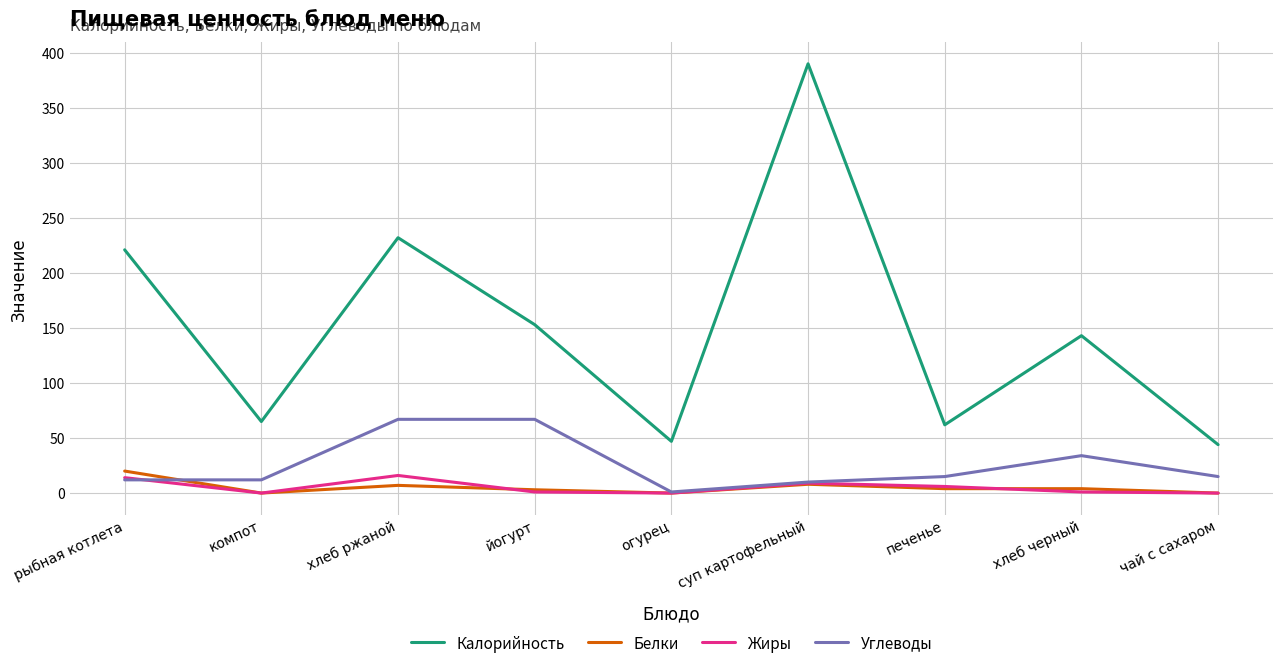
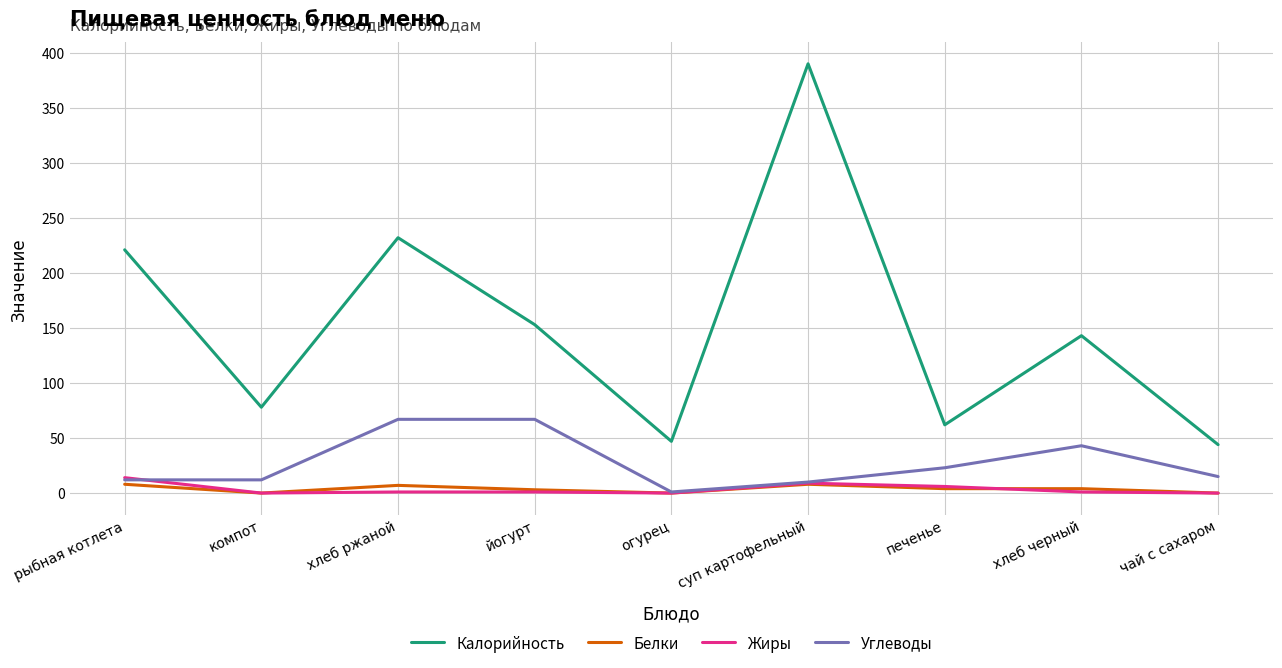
Белки, рыбная котлета: 20 -> 8
Калорийность, компот: 65 -> 78
Жиры, хлеб ржаной: 16 -> 1
Углеводы, печенье: 15 -> 23
Углеводы, хлеб черный: 34 -> 43
